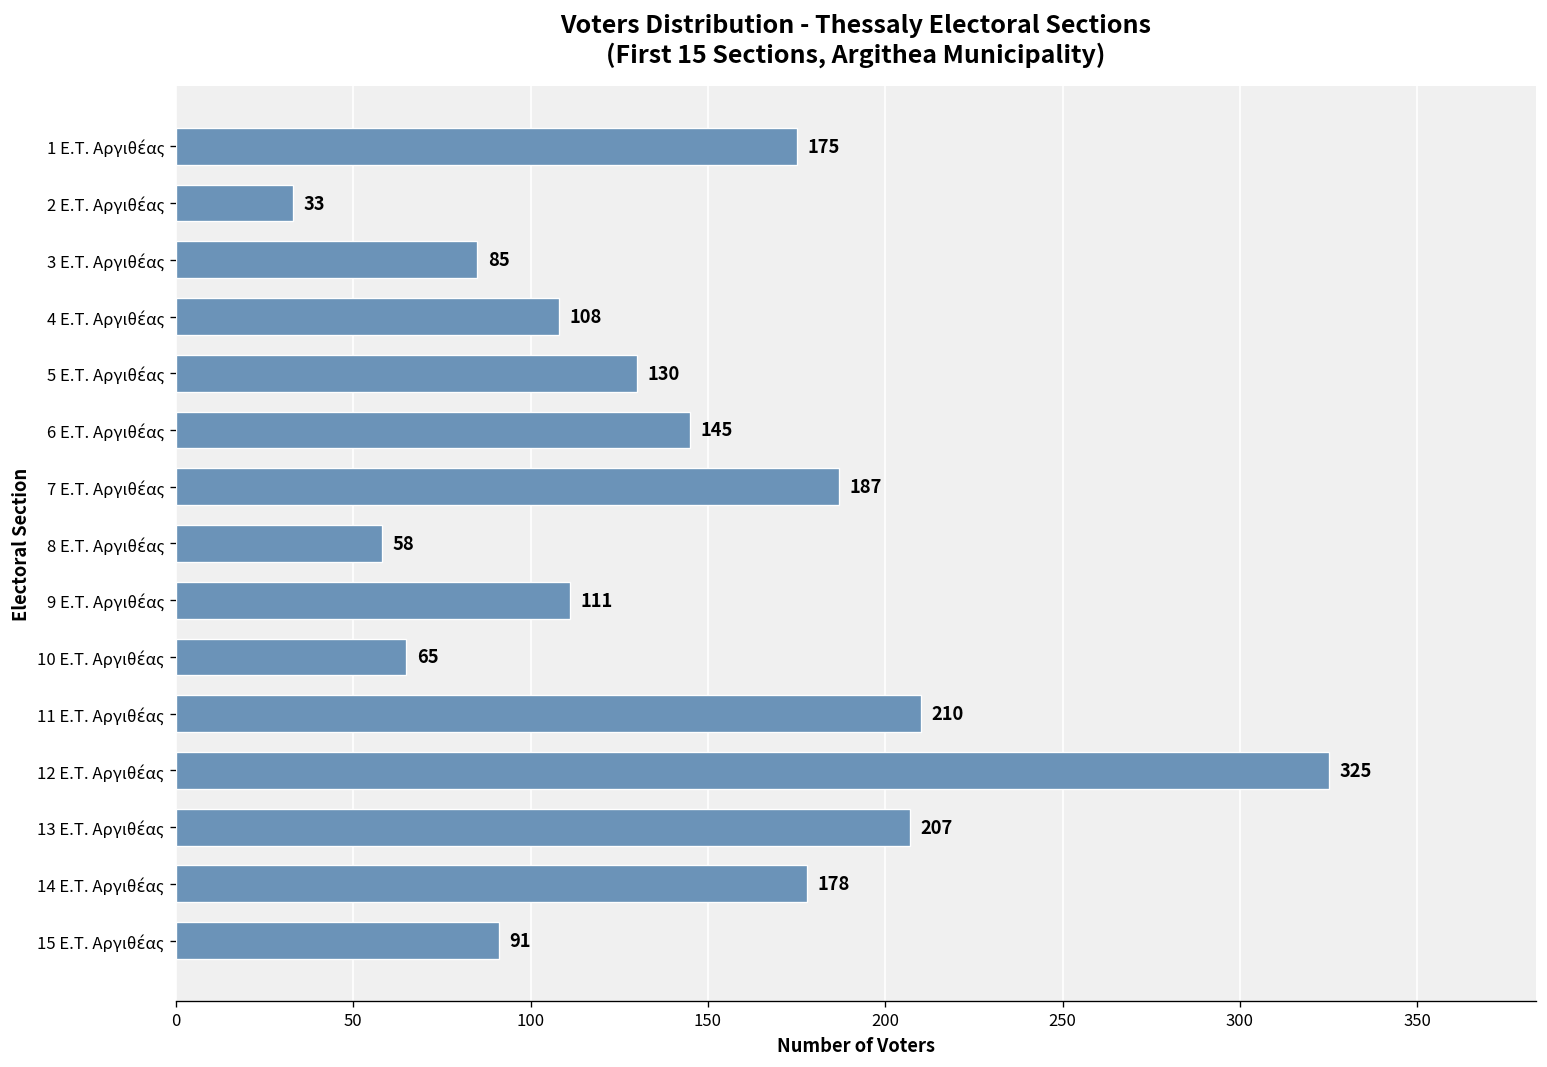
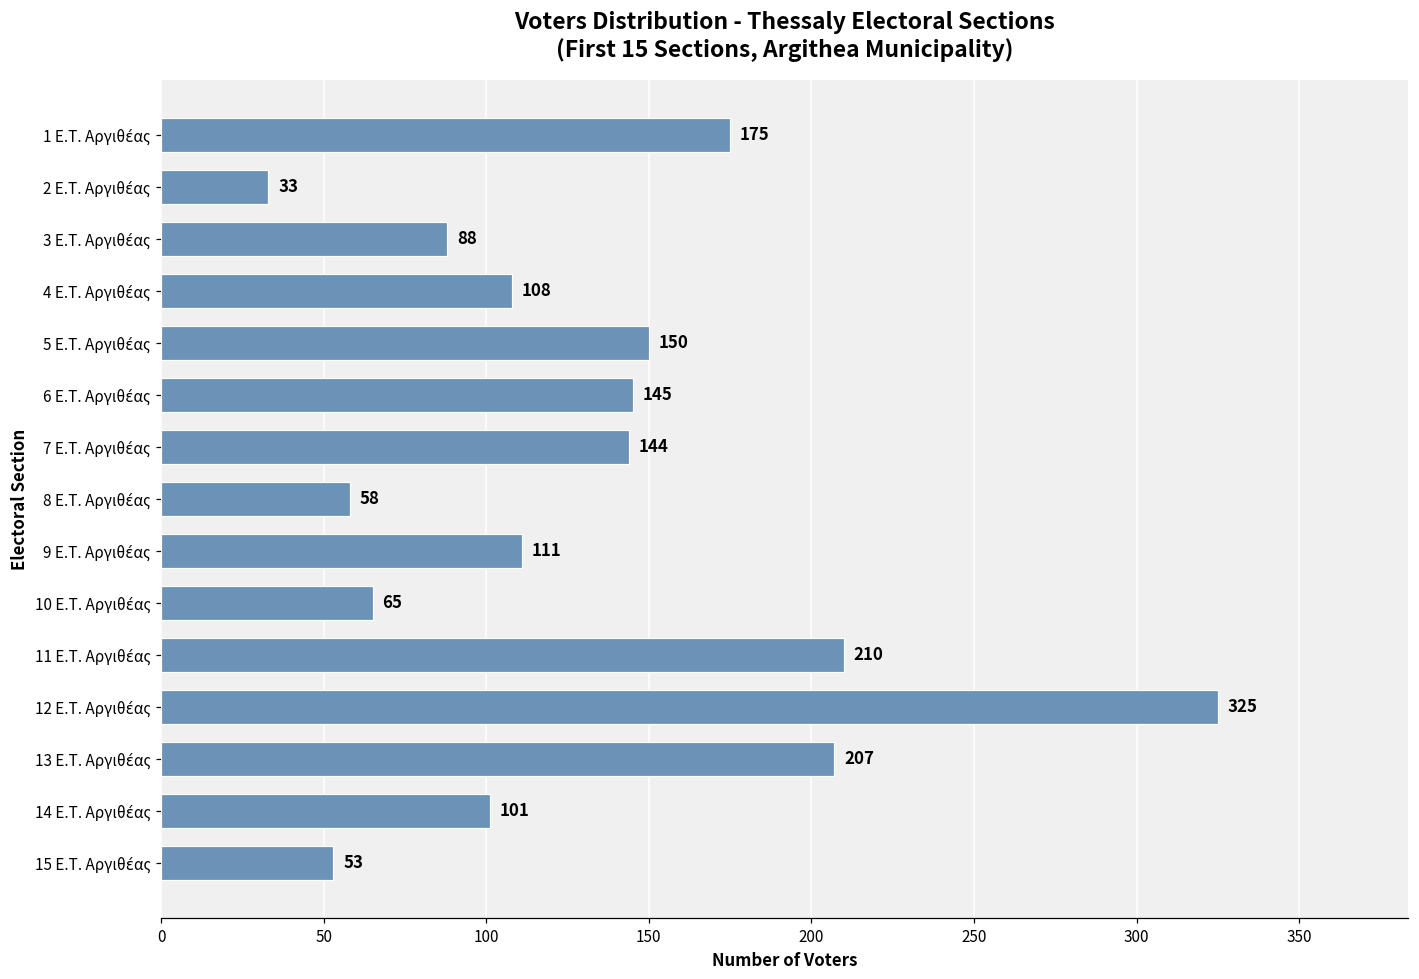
3 E.T. Αργιθέας: 85 -> 88
5 E.T. Αργιθέας: 130 -> 150
7 E.T. Αργιθέας: 187 -> 144
14 E.T. Αργιθέας: 178 -> 101
15 E.T. Αργιθέας: 91 -> 53
